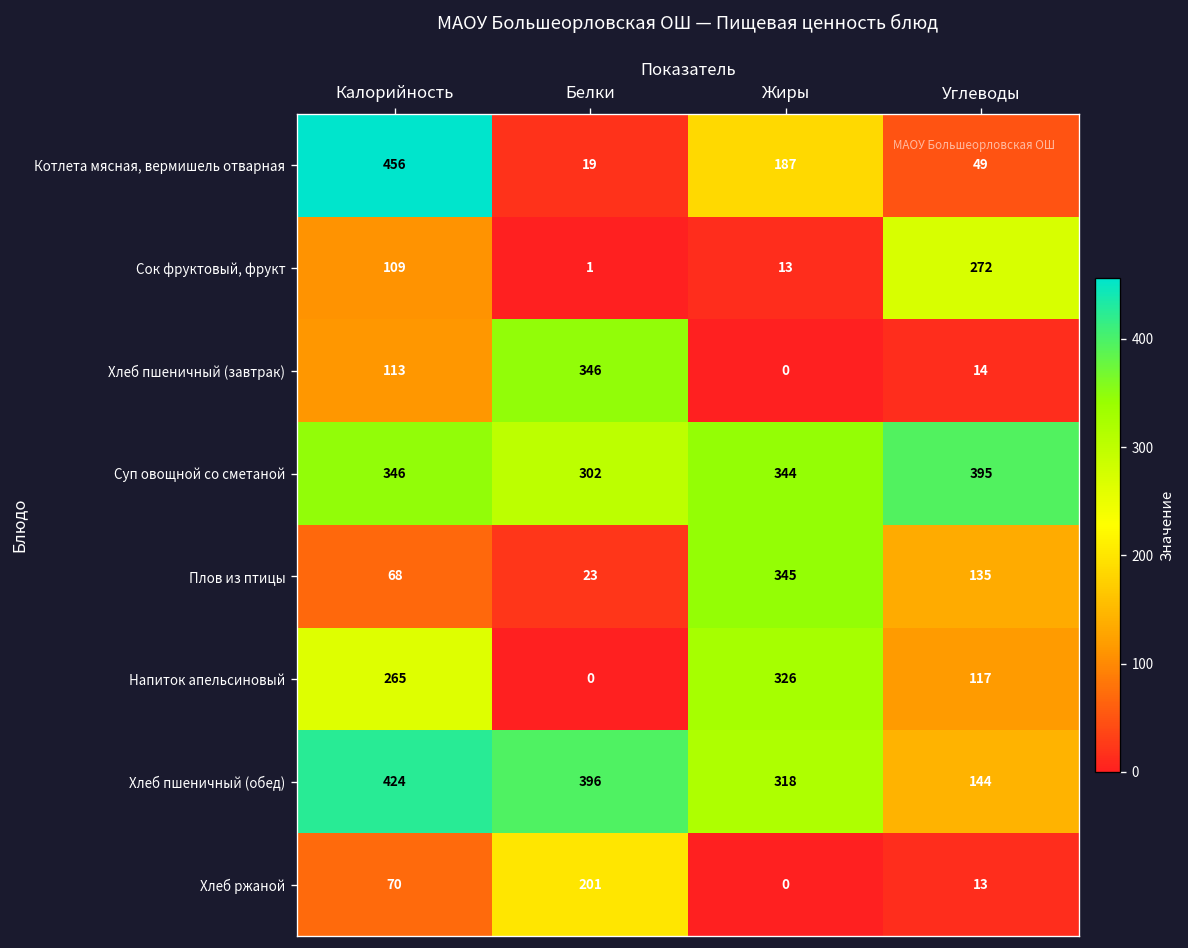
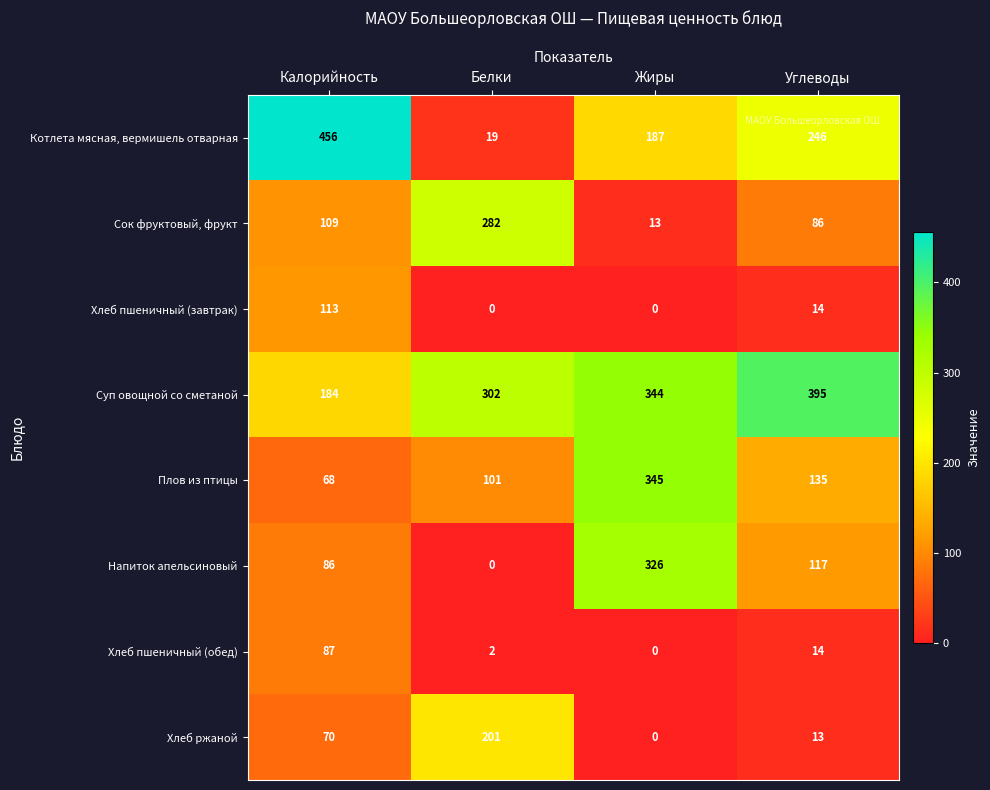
Котлета мясная, вермишель отварная, Углеводы: 49 -> 246
Сок фруктовый, фрукт, Белки: 1 -> 282
Сок фруктовый, фрукт, Углеводы: 272 -> 86
Хлеб пшеничный (завтрак), Белки: 346 -> 0
Суп овощной со сметаной, Калорийность: 346 -> 184
Плов из птицы, Белки: 23 -> 101
Напиток апельсиновый, Калорийность: 265 -> 86
Хлеб пшеничный (обед), Калорийность: 424 -> 87
Хлеб пшеничный (обед), Белки: 396 -> 2
Хлеб пшеничный (обед), Жиры: 318 -> 0
Хлеб пшеничный (обед), Углеводы: 144 -> 14
